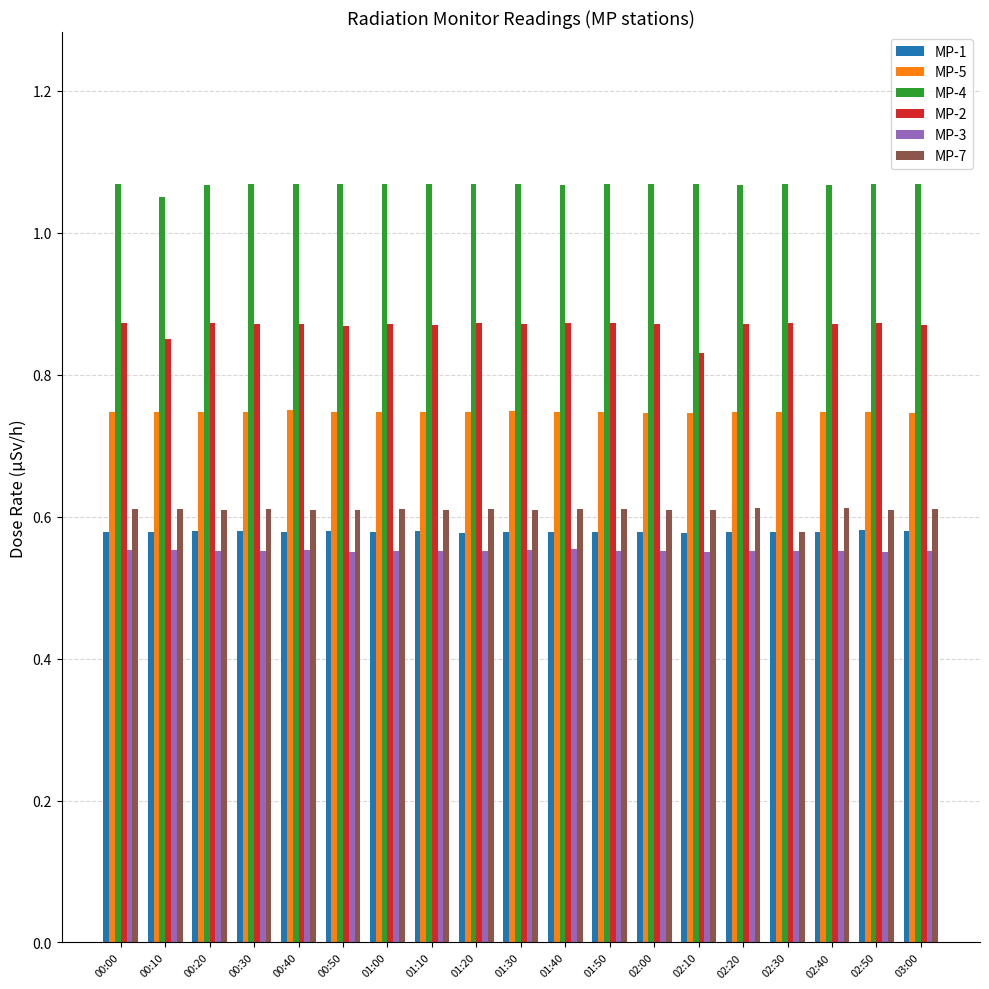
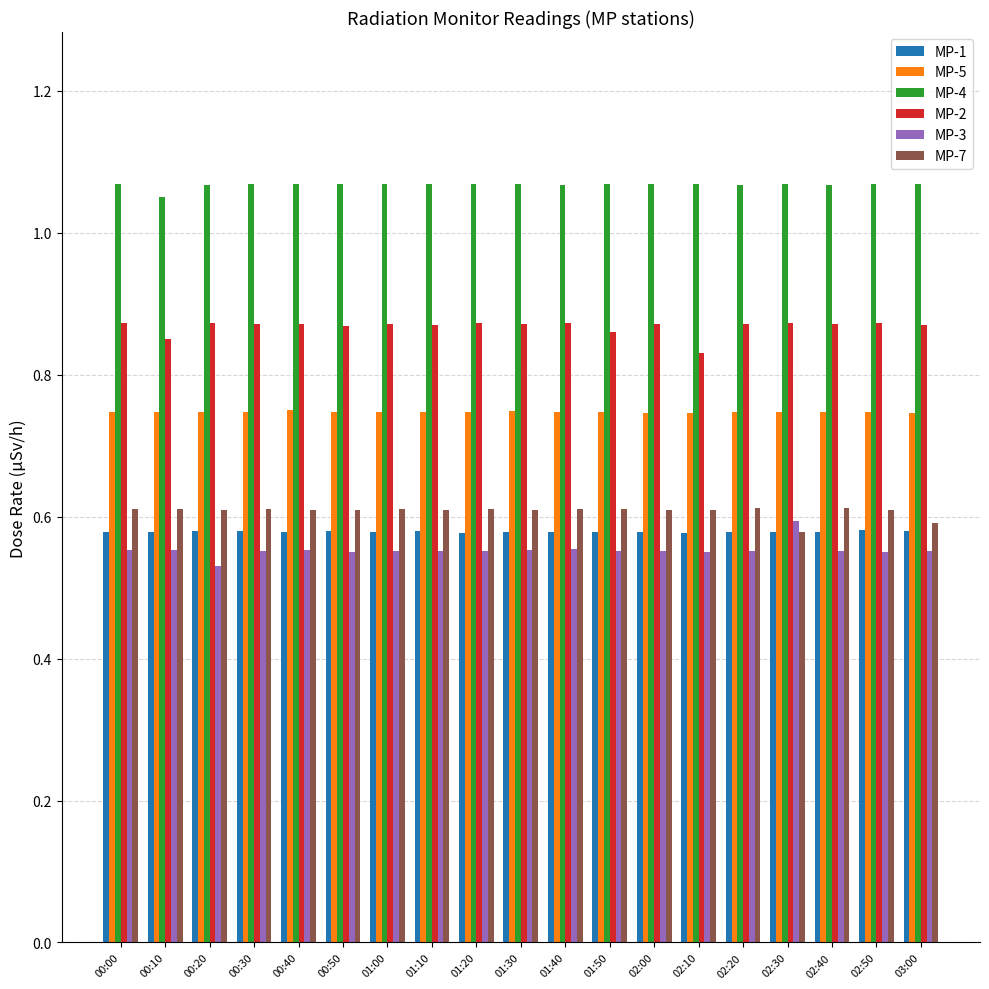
MP-3, 00:20: 0.55 -> 0.53
MP-2, 01:50: 0.87 -> 0.86
MP-3, 02:30: 0.55 -> 0.59
MP-7, 03:00: 0.61 -> 0.59
